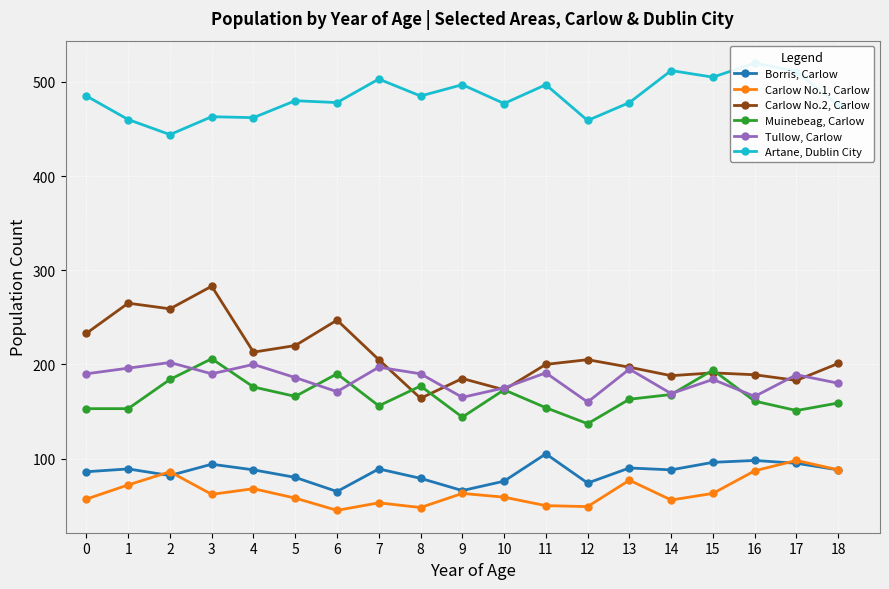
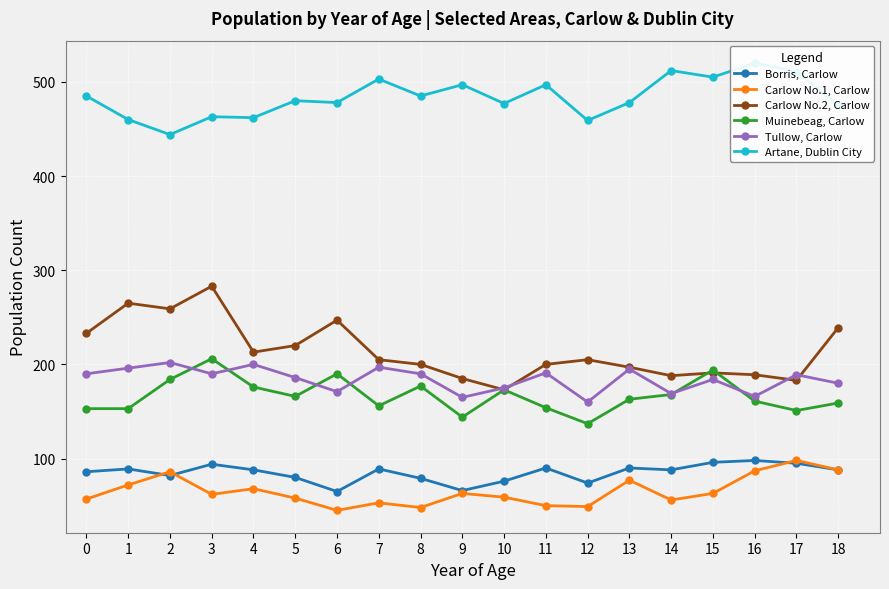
Carlow No.2, Carlow, 8: 160 -> 200
Borris, Carlow, 11: 110 -> 90
Carlow No.2, Carlow, 18: 200 -> 240
